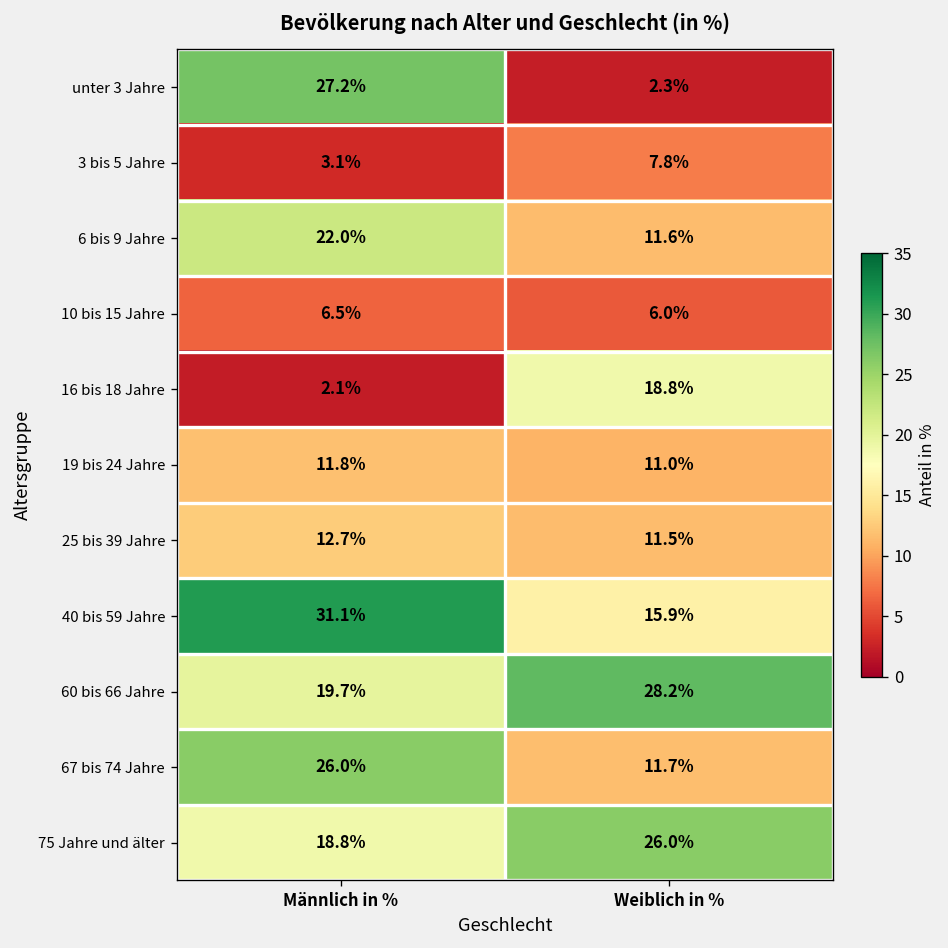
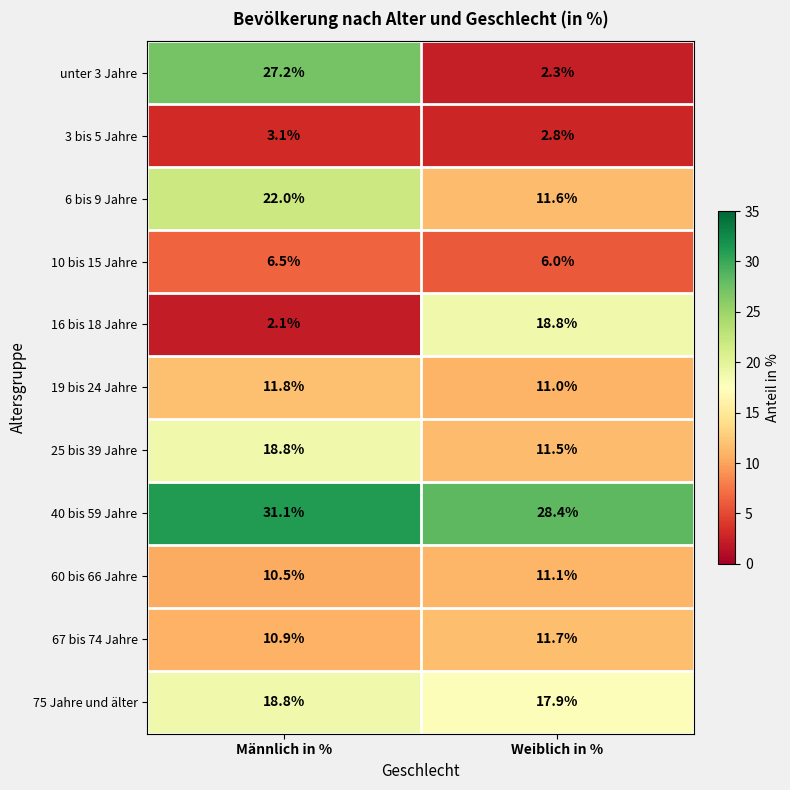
3 bis 5 Jahre, Weiblich in %: 7.8% -> 2.8%
25 bis 39 Jahre, Männlich in %: 12.7% -> 18.8%
40 bis 59 Jahre, Weiblich in %: 15.9% -> 28.4%
60 bis 66 Jahre, Männlich in %: 19.7% -> 10.5%
60 bis 66 Jahre, Weiblich in %: 28.2% -> 11.1%
67 bis 74 Jahre, Männlich in %: 26.0% -> 10.9%
75 Jahre und älter, Weiblich in %: 26.0% -> 17.9%
